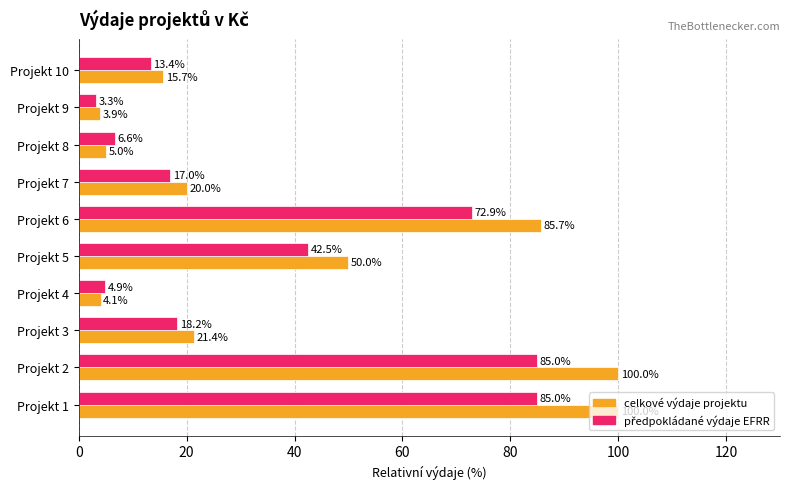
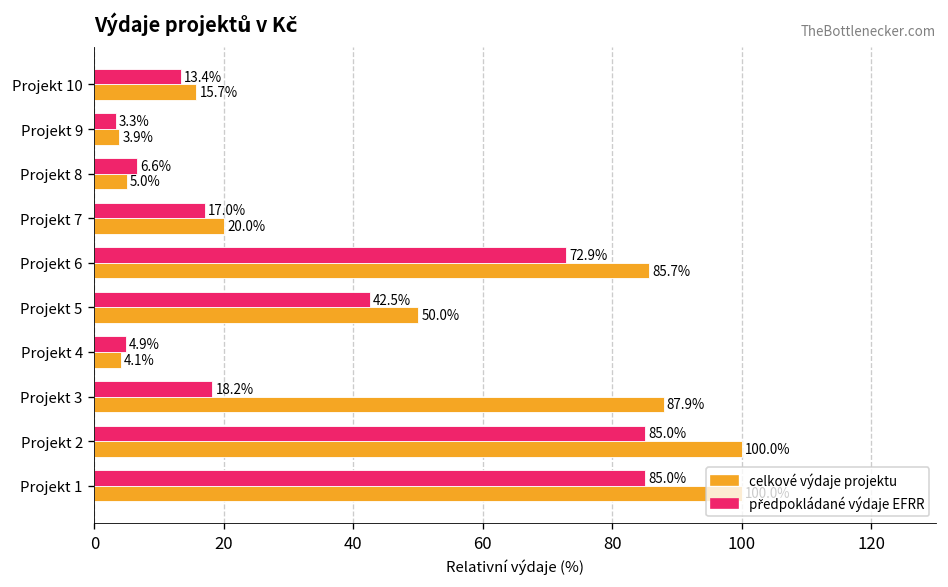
celkové výdaje projektu, Projekt 3: 21.4% -> 87.9%
